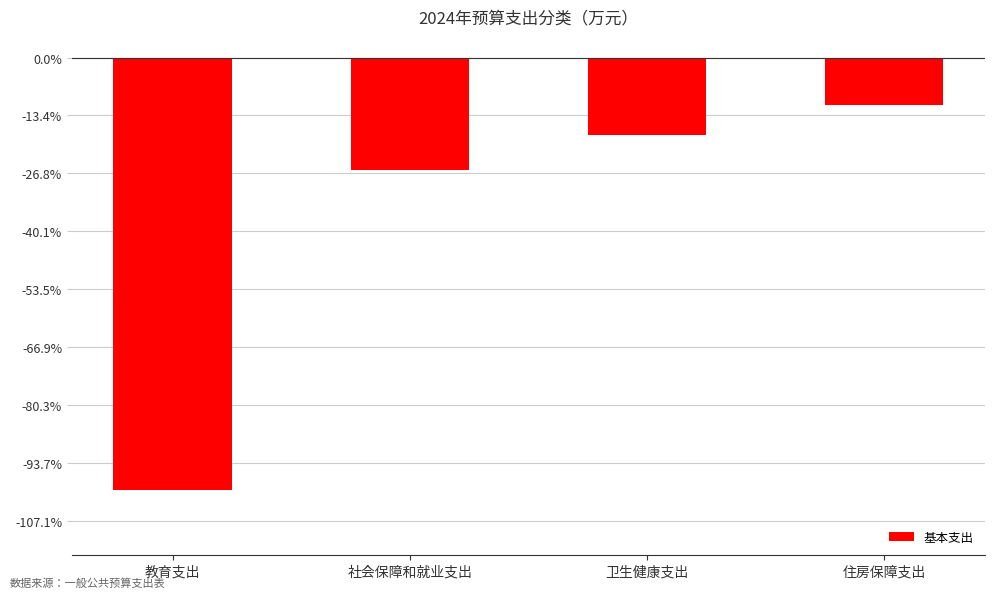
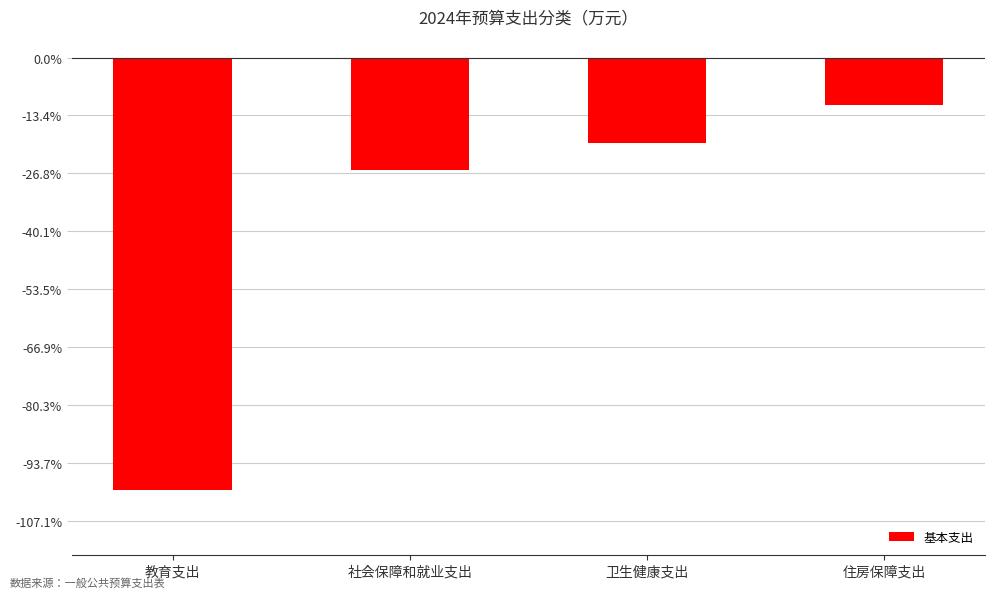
卫生健康支出: -18% -> -20%
